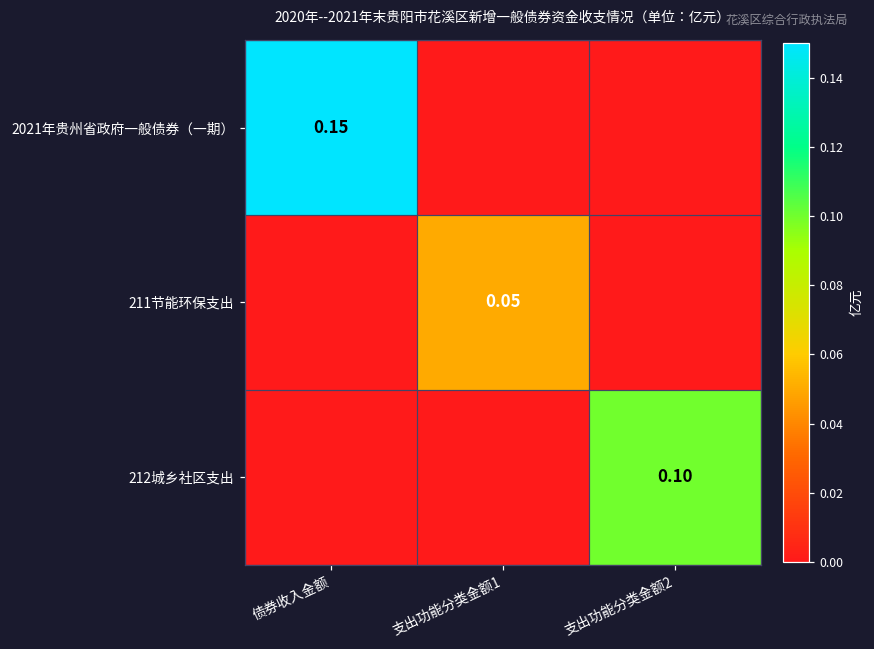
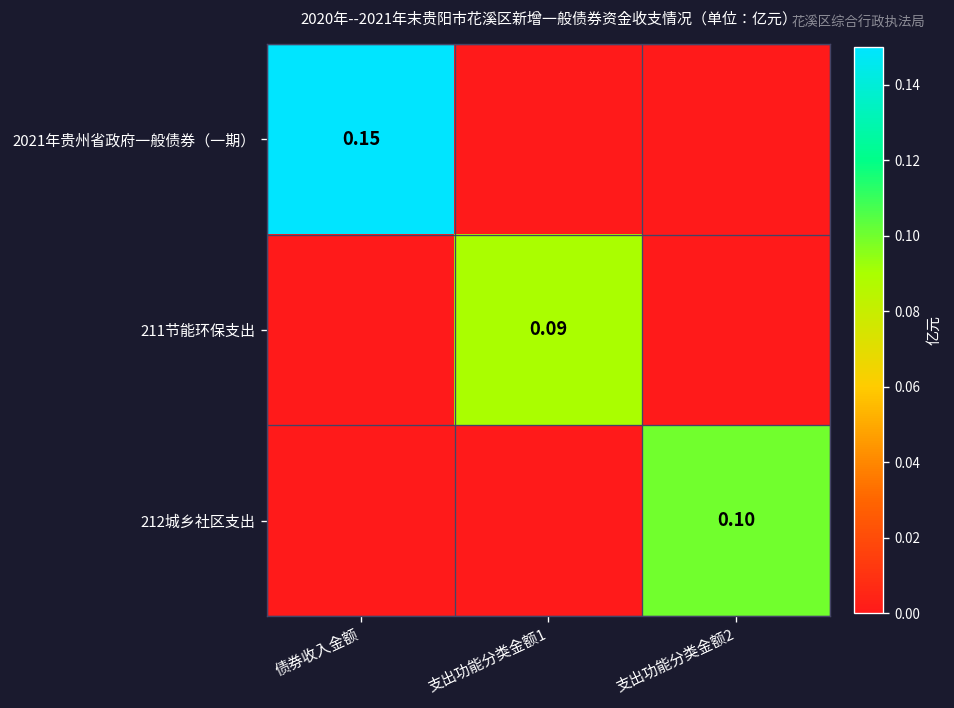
211节能环保支出, 支出功能分类金额1: 0.05 -> 0.09
